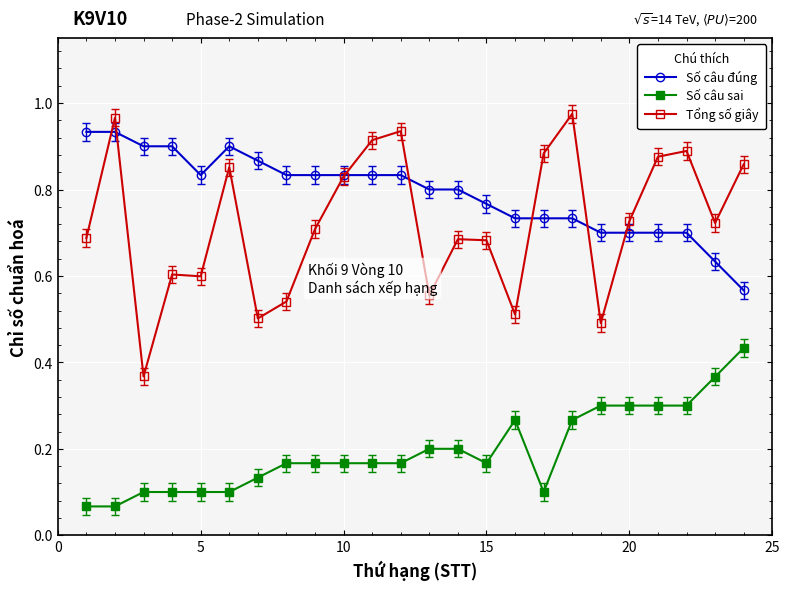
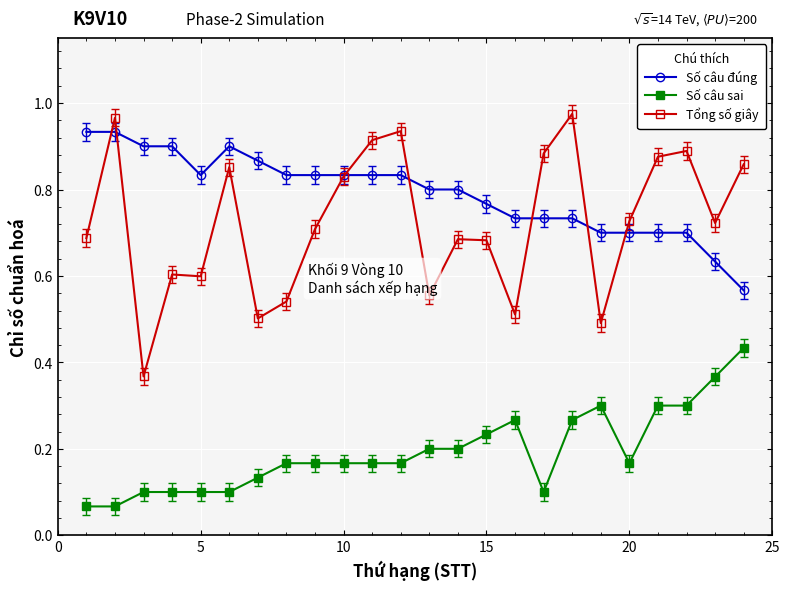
Số câu sai, 15: 0.17 -> 0.23
Số câu sai, 20: 0.30 -> 0.17
